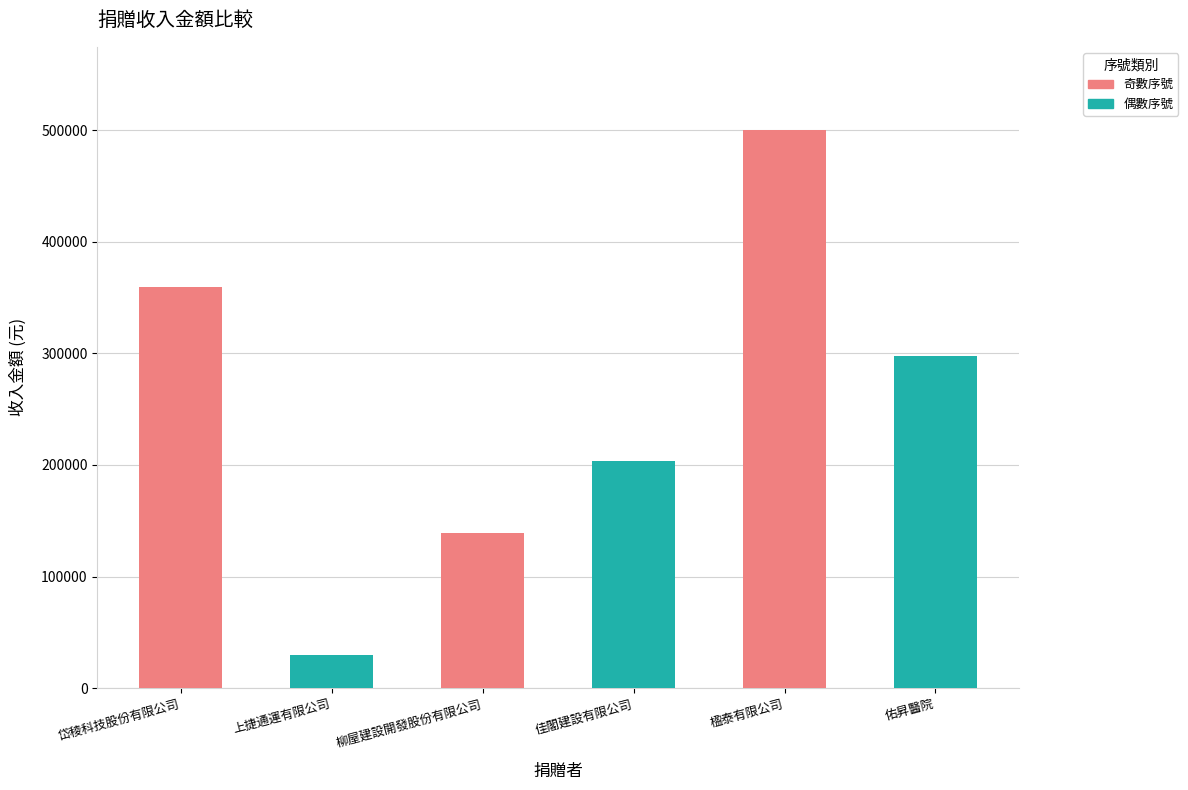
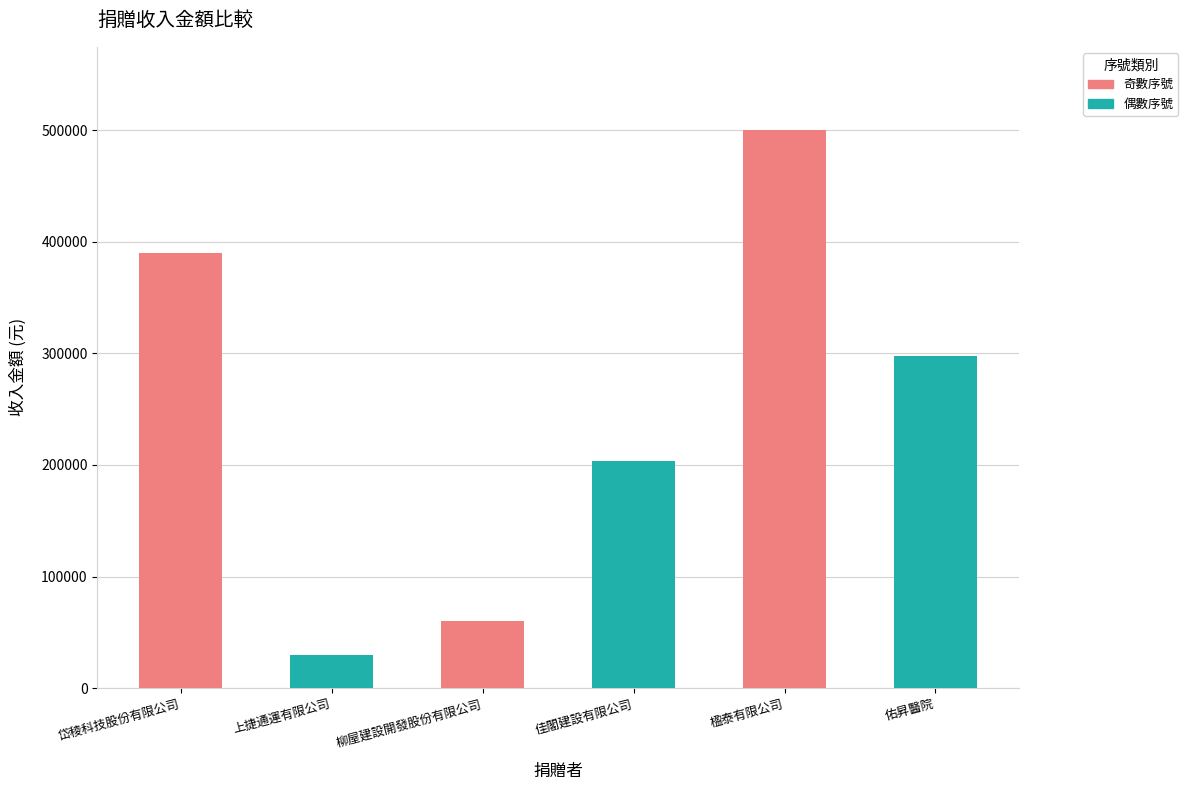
岱稜科技股份有限公司: 360000 -> 391000
柳屋建設開發股份有限公司: 139000 -> 60000
